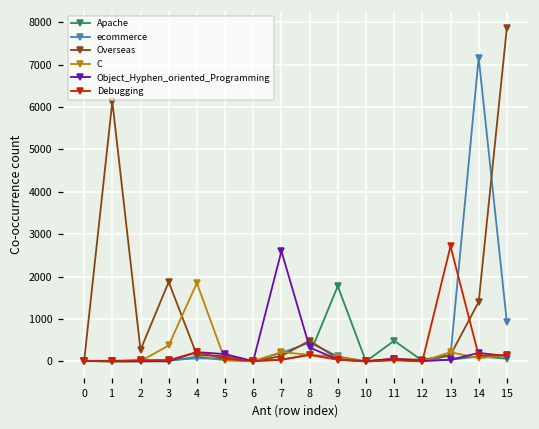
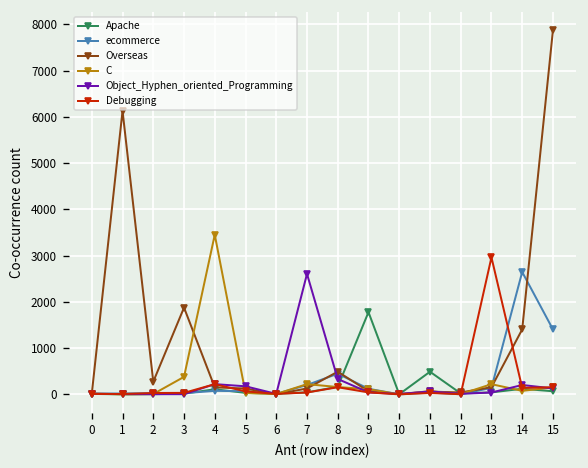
C, 4: 1900 -> 3500
Debugging, 13: 2700 -> 3000
ecommerce, 14: 7200 -> 2600
ecommerce, 15: 900 -> 1400
